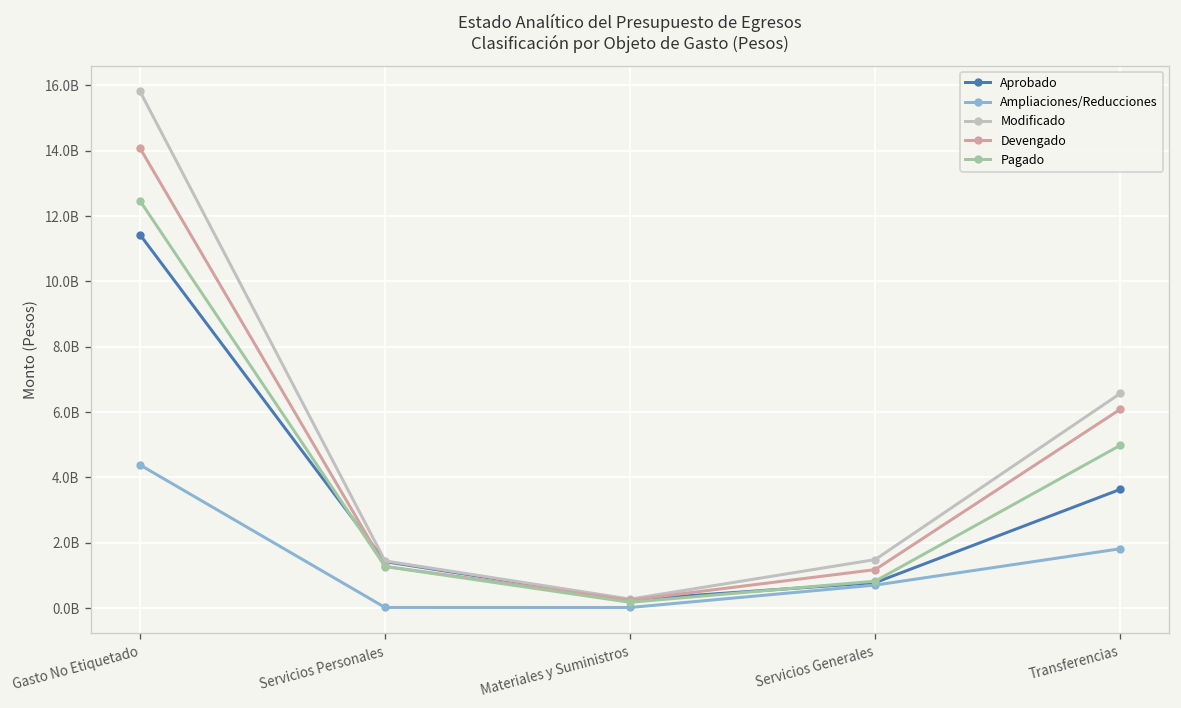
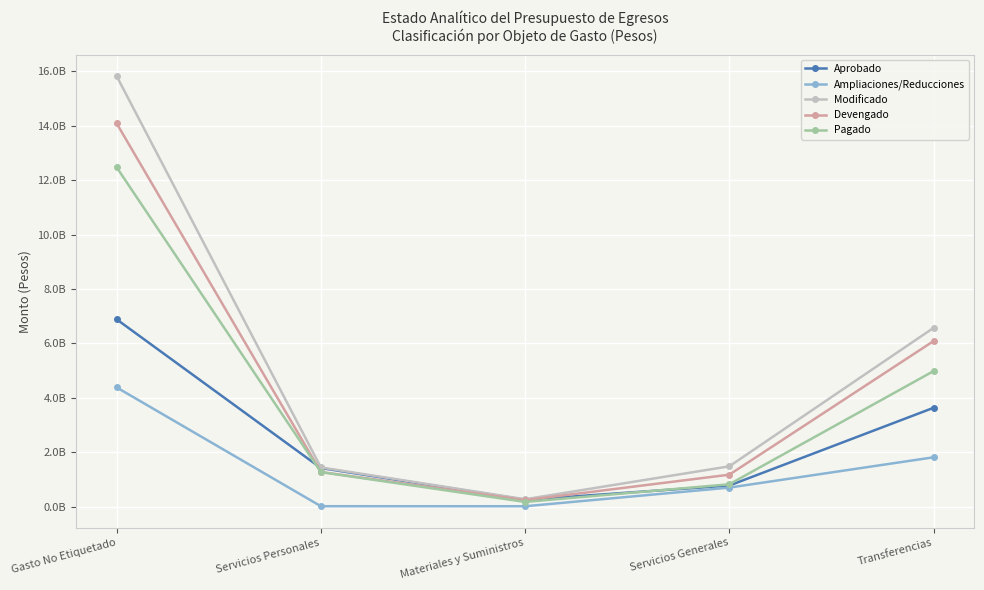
Aprobado, Gasto No Etiquetado: 11400000000 -> 6900000000
